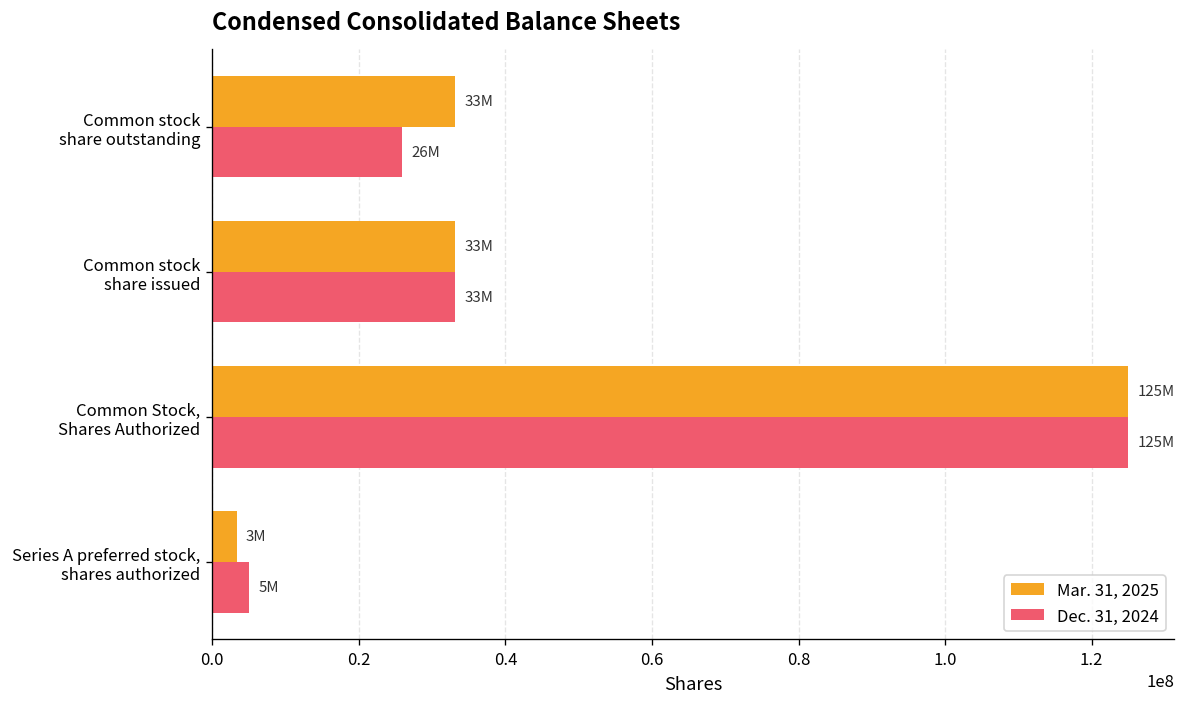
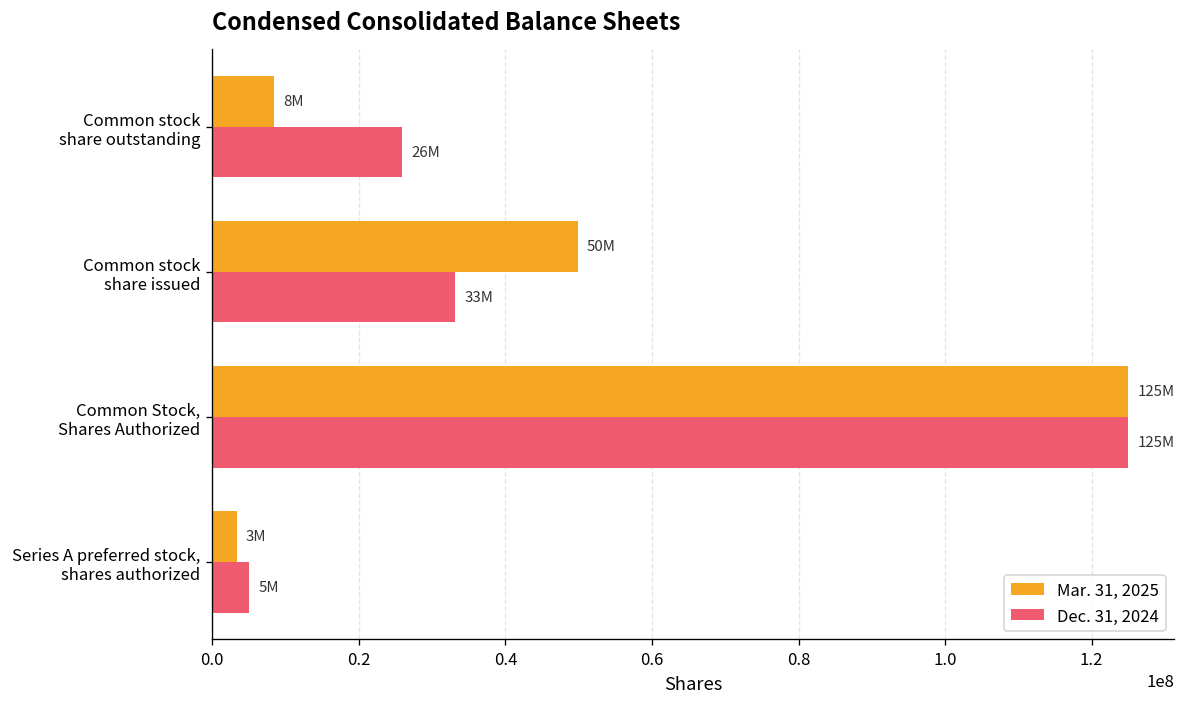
Mar. 31, 2025, Common stock share outstanding: 33M -> 8M
Mar. 31, 2025, Common stock share issued: 33M -> 50M
